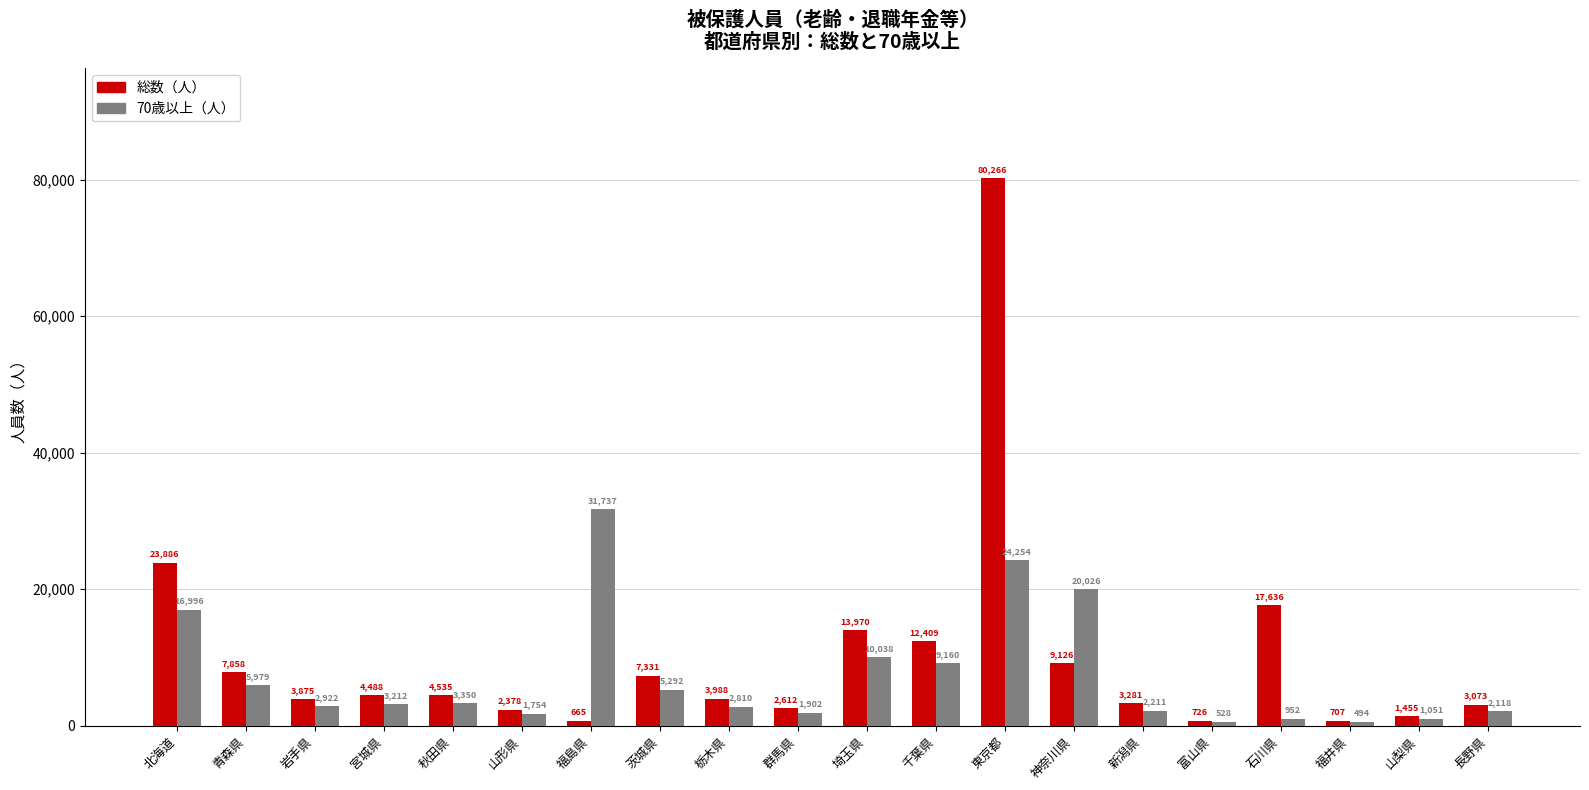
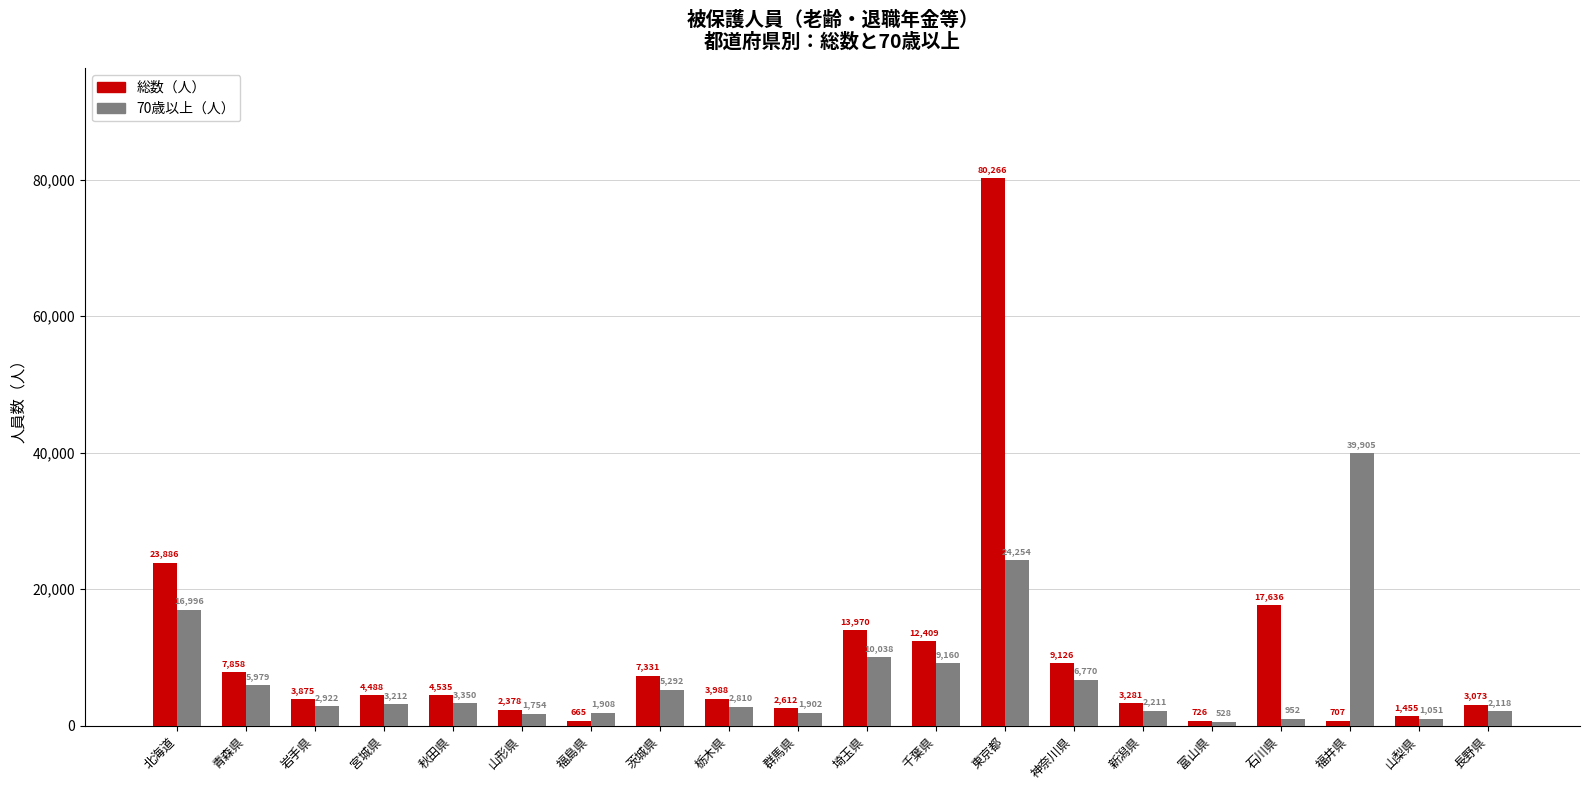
70歳以上（人）, 福島県: 31,737 -> 1,908
70歳以上（人）, 神奈川県: 20,026 -> 6,770
70歳以上（人）, 福井県: 494 -> 39,905
